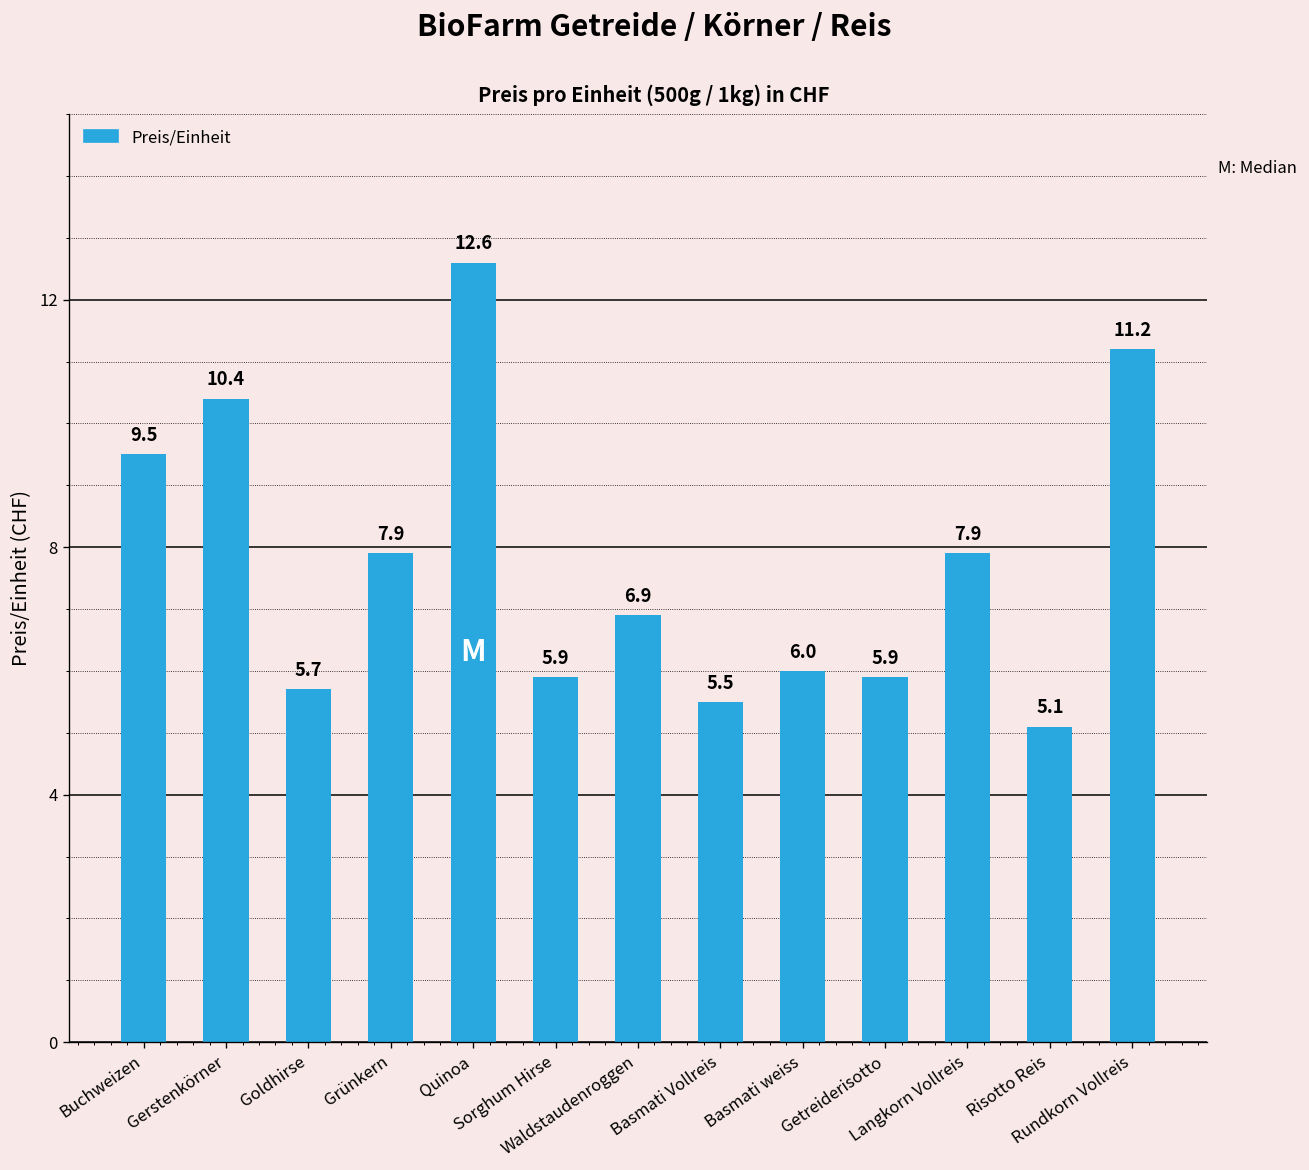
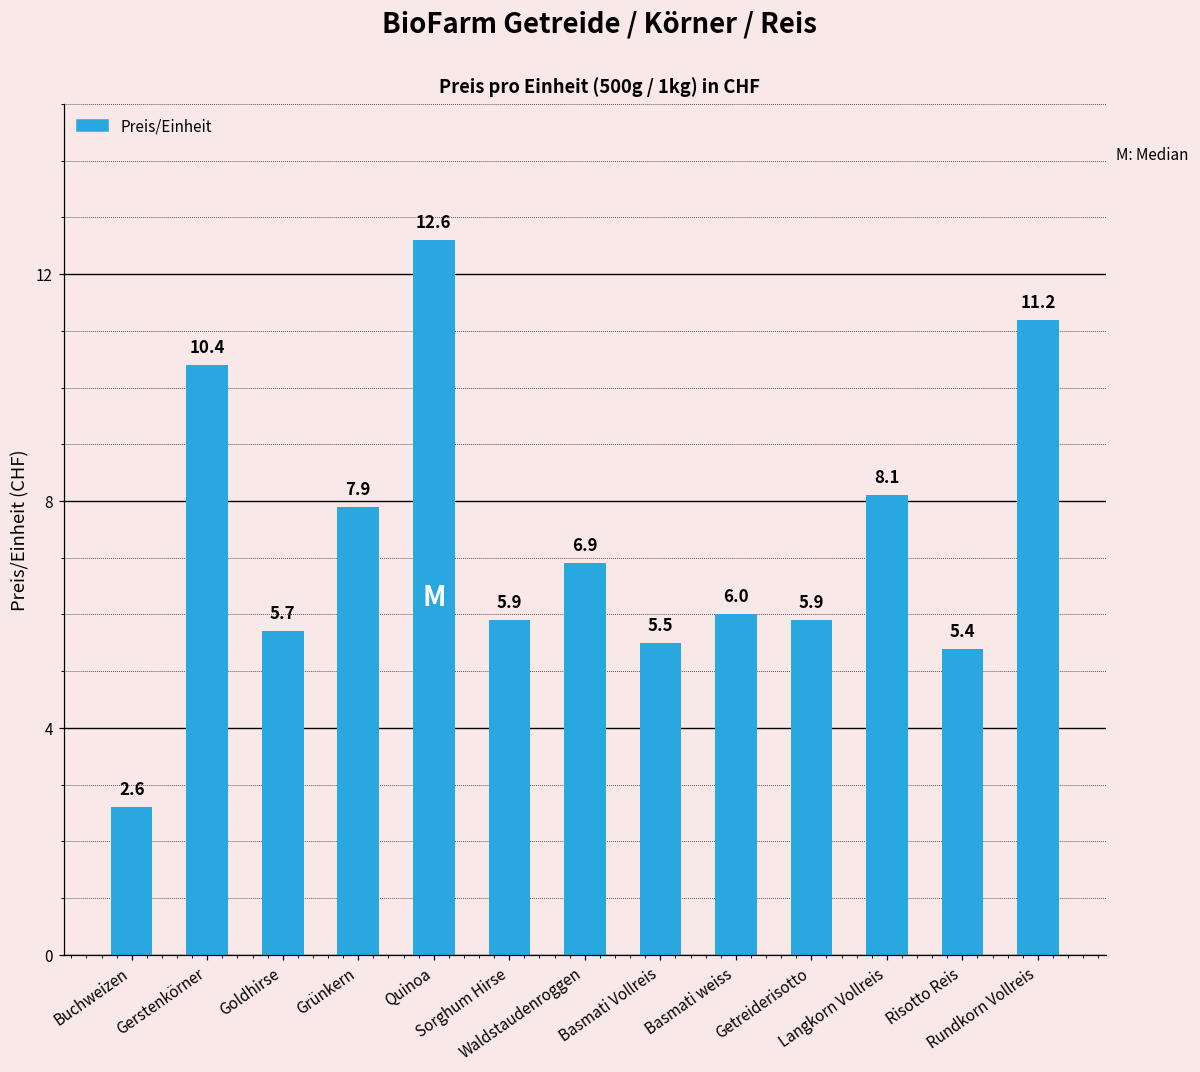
Buchweizen: 9.5 -> 2.6
Langkorn Vollreis: 7.9 -> 8.1
Risotto Reis: 5.1 -> 5.4
